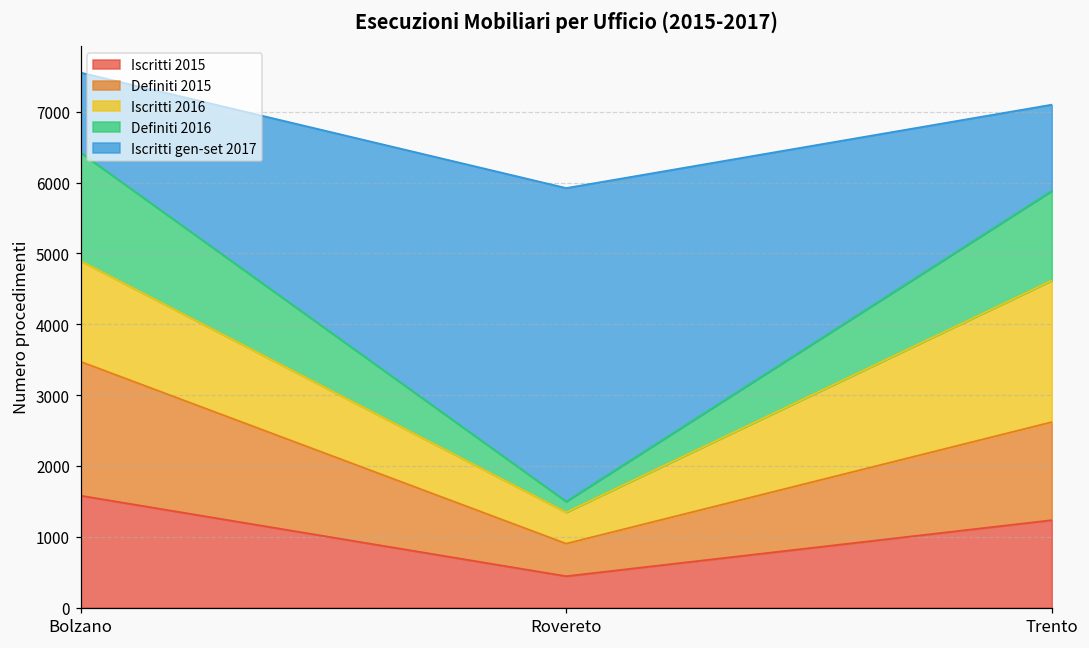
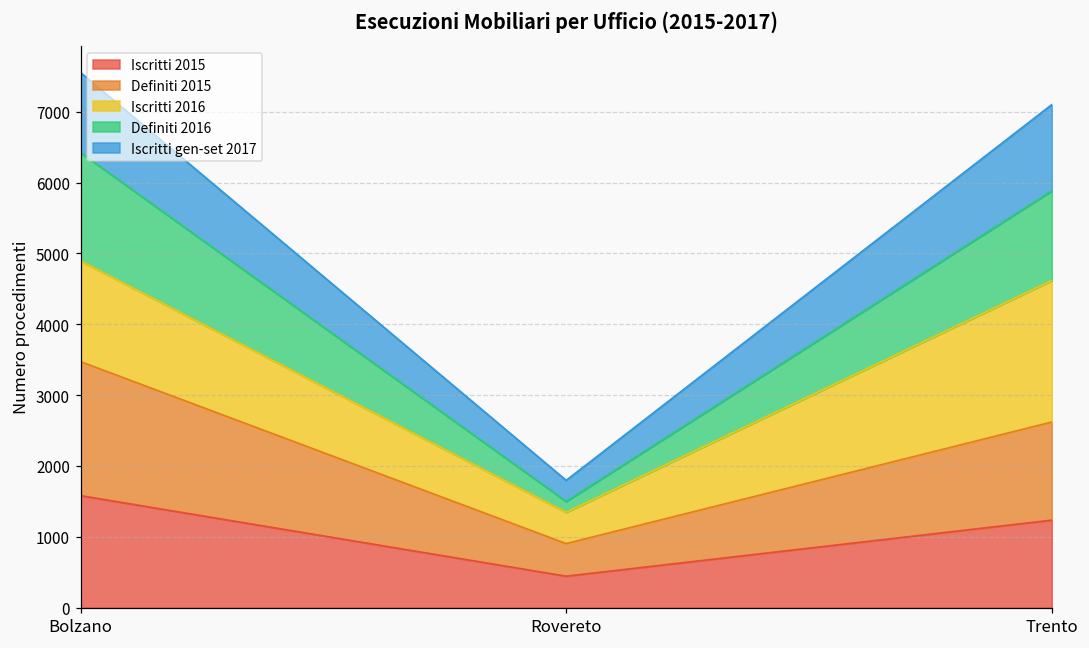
Iscritti gen-set 2017, Rovereto: 4400 -> 300
